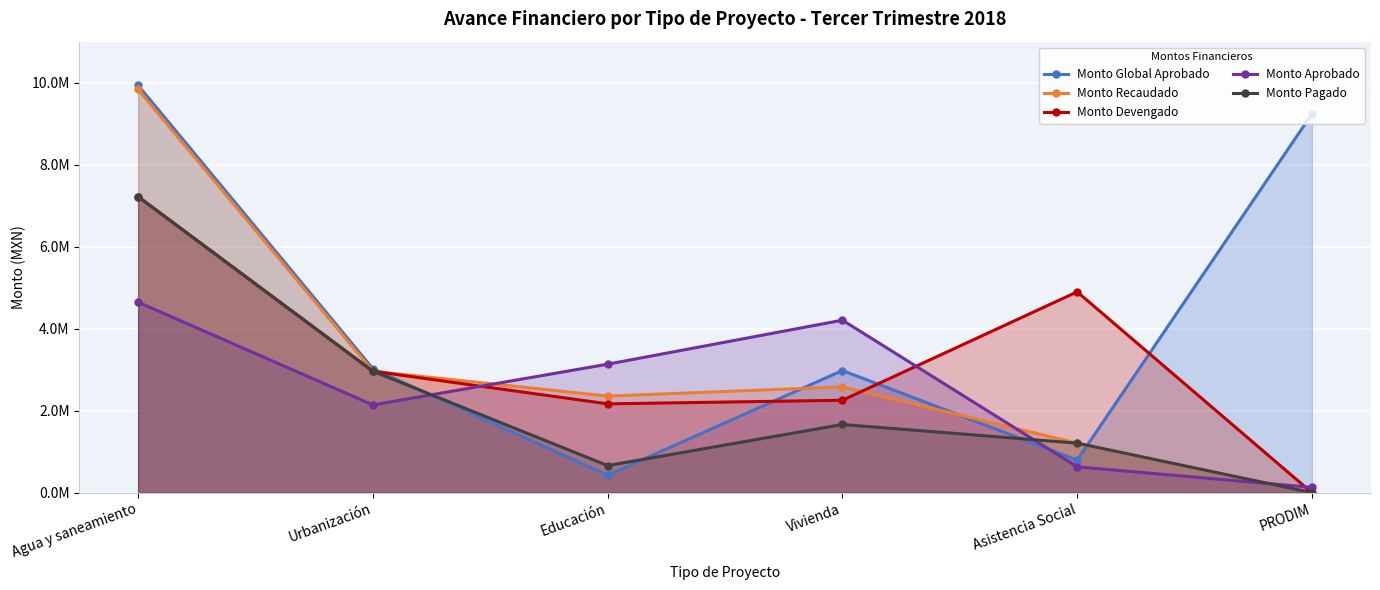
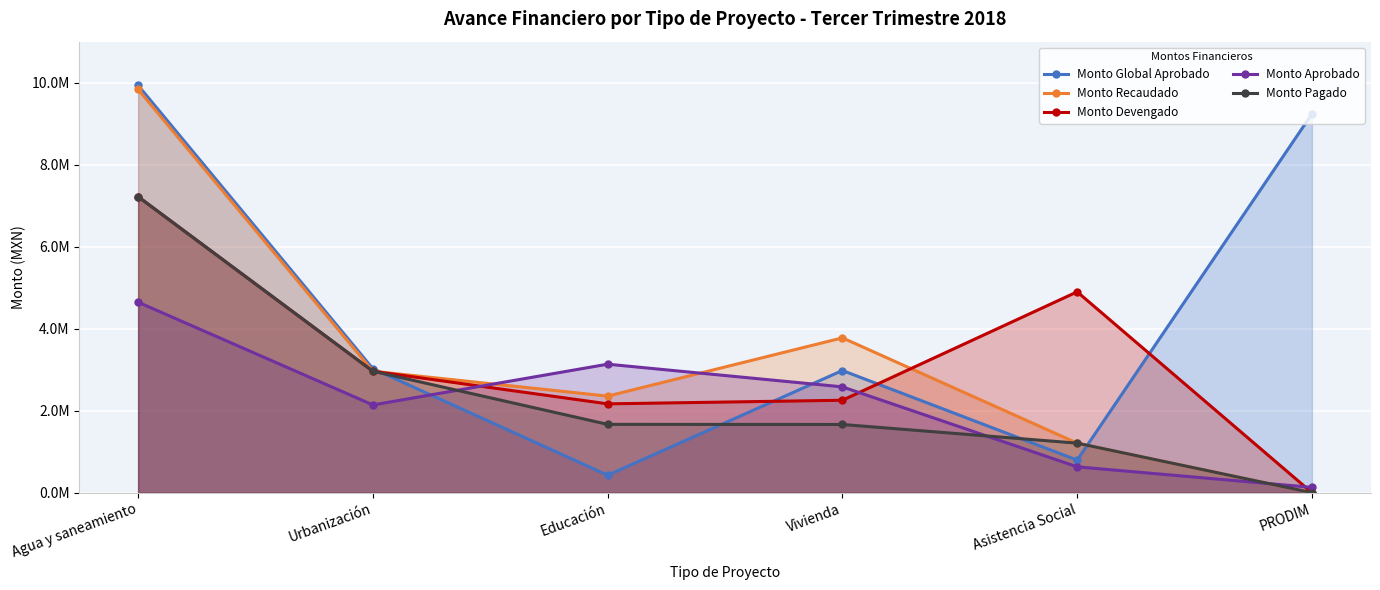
Monto Pagado, Educación: 700000 -> 1700000
Monto Recaudado, Vivienda: 2600000 -> 3800000
Monto Aprobado, Vivienda: 4200000 -> 2600000
